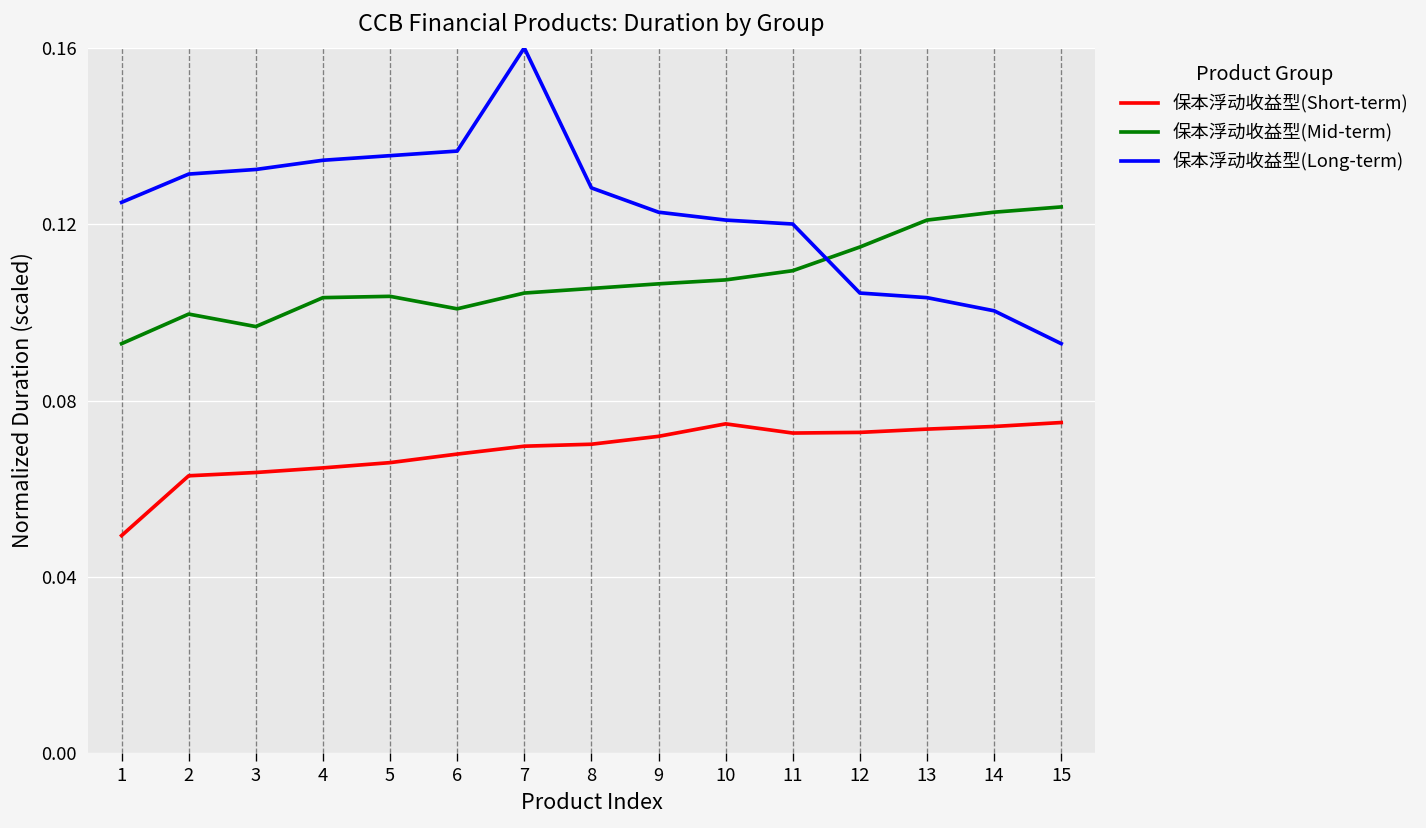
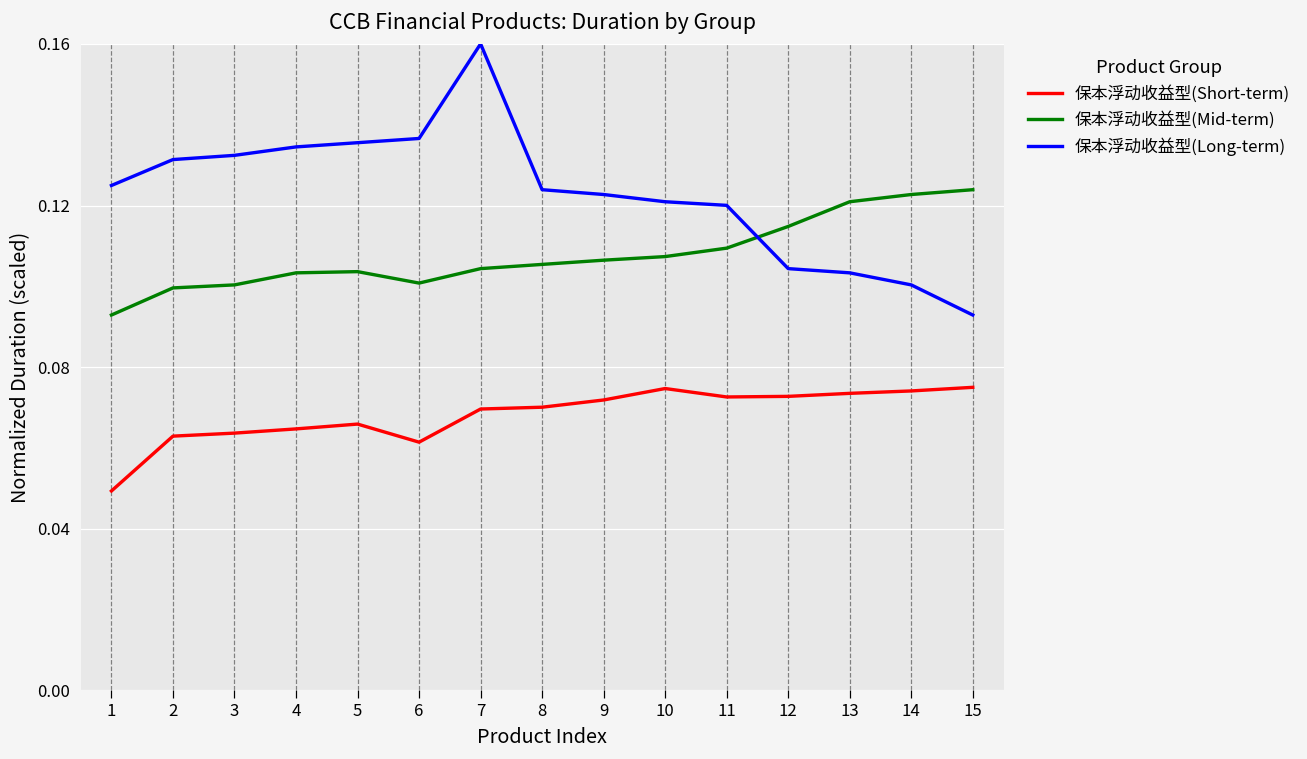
保本浮动收益型(Mid-term), 3: 0.097 -> 0.100
保本浮动收益型(Short-term), 6: 0.068 -> 0.061
保本浮动收益型(Long-term), 8: 0.128 -> 0.124
